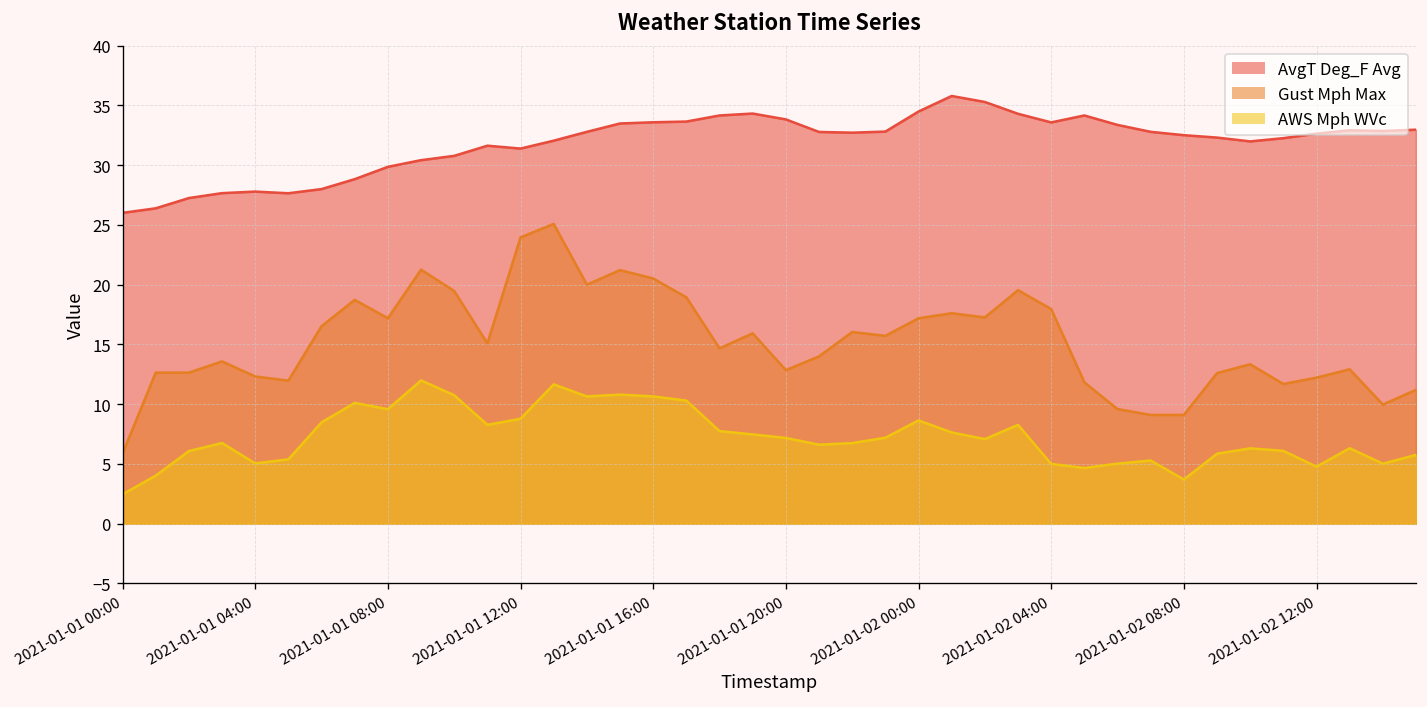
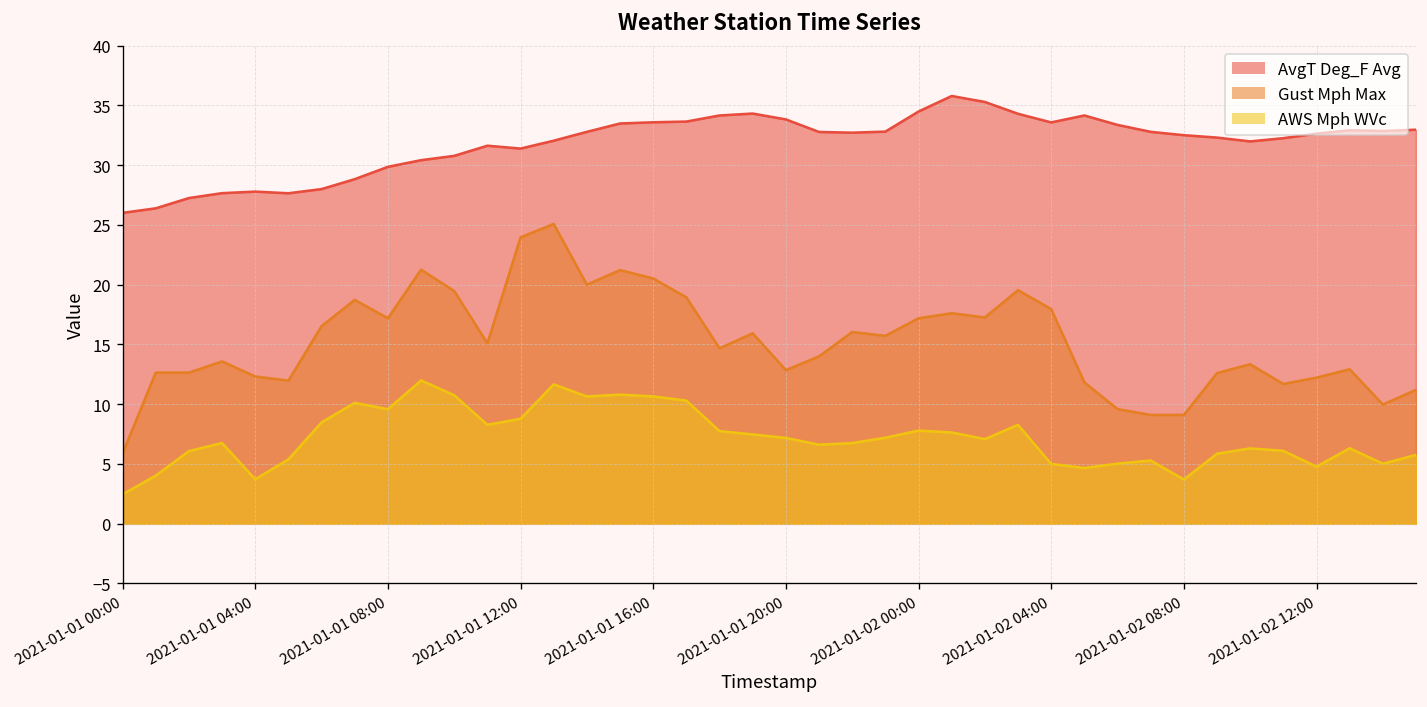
AWS Mph WVc, 2021-01-01 04:00: 5 -> 4
AWS Mph WVc, 2021-01-02 00:00: 9 -> 8
